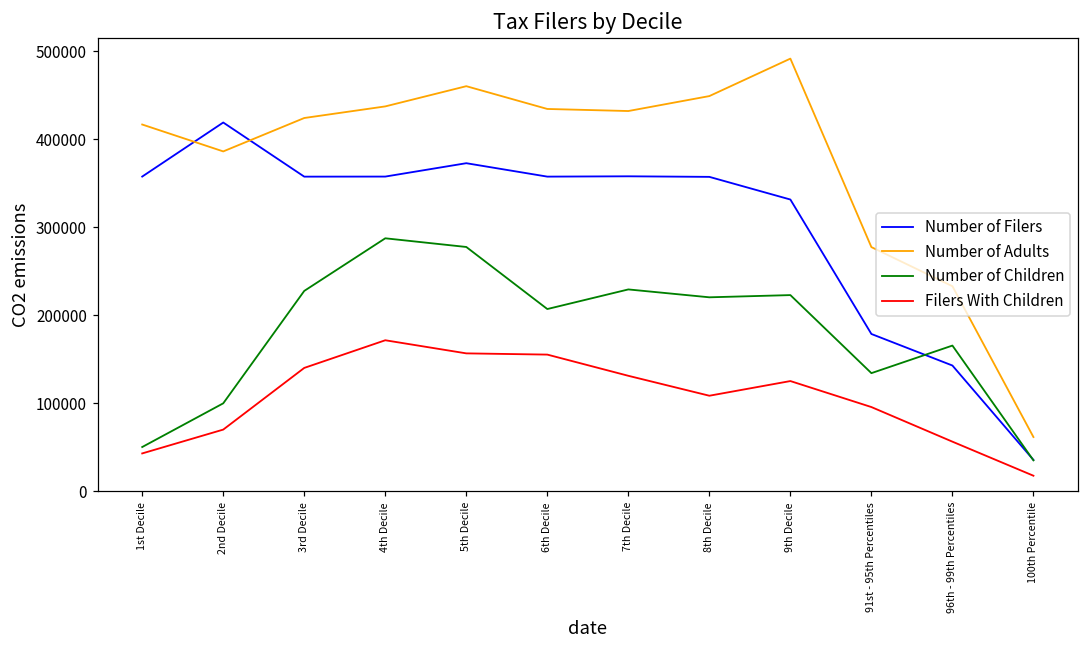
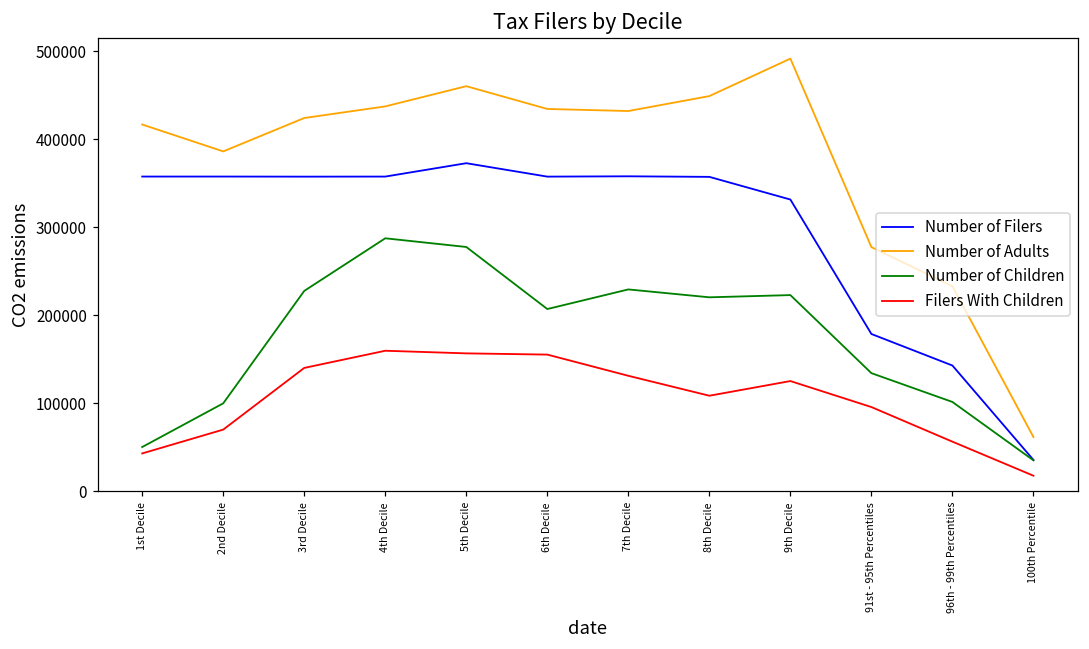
Number of Filers, 2nd Decile: 420000 -> 360000
Filers With Children, 4th Decile: 170000 -> 160000
Number of Children, 96th - 99th Percentiles: 170000 -> 100000
